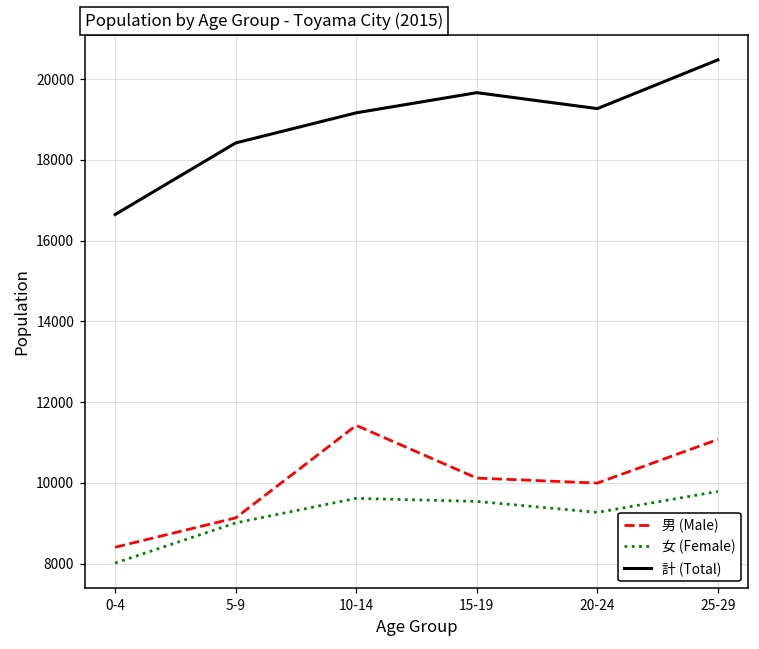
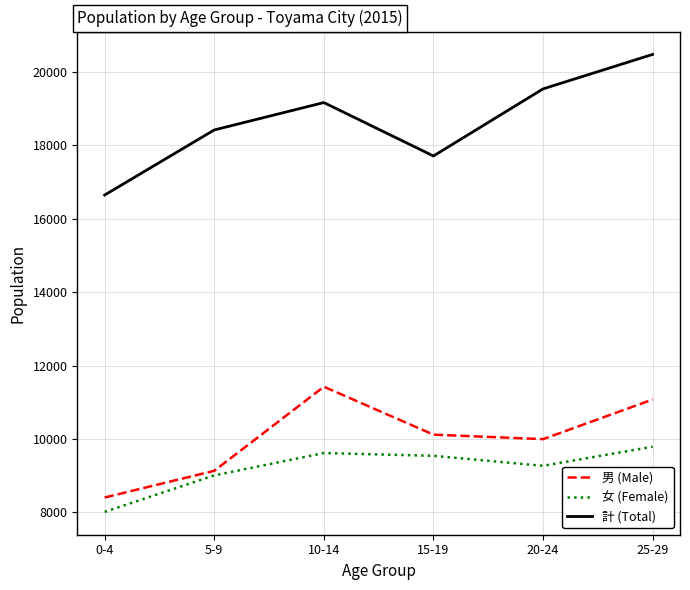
計 (Total), 15-19: 19700 -> 17700
計 (Total), 20-24: 19300 -> 19500
